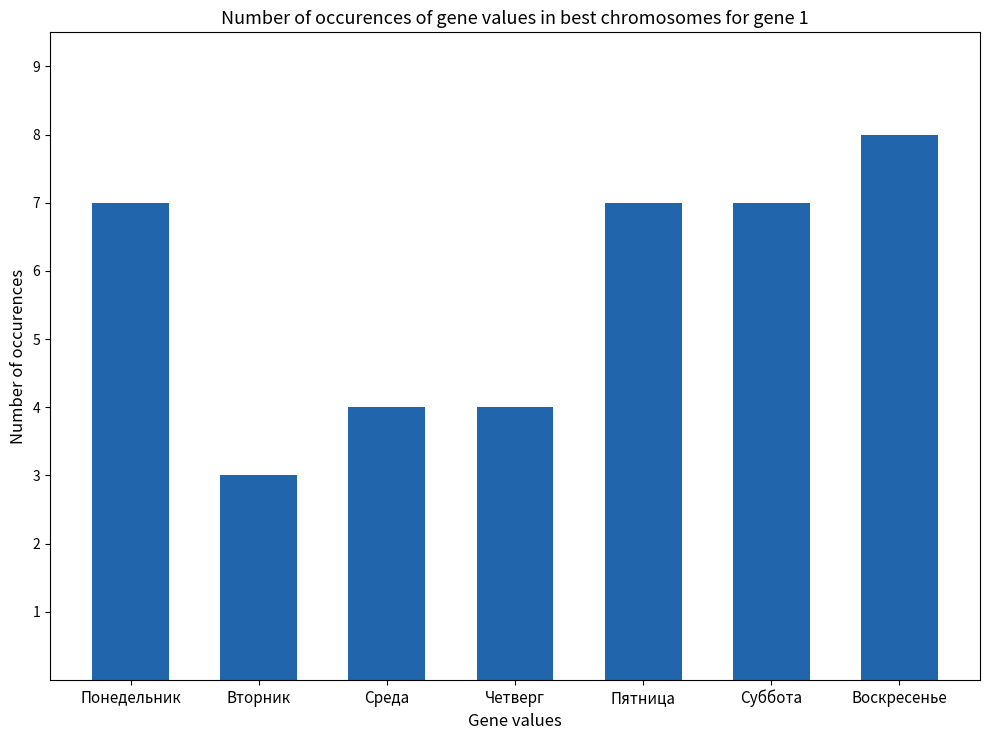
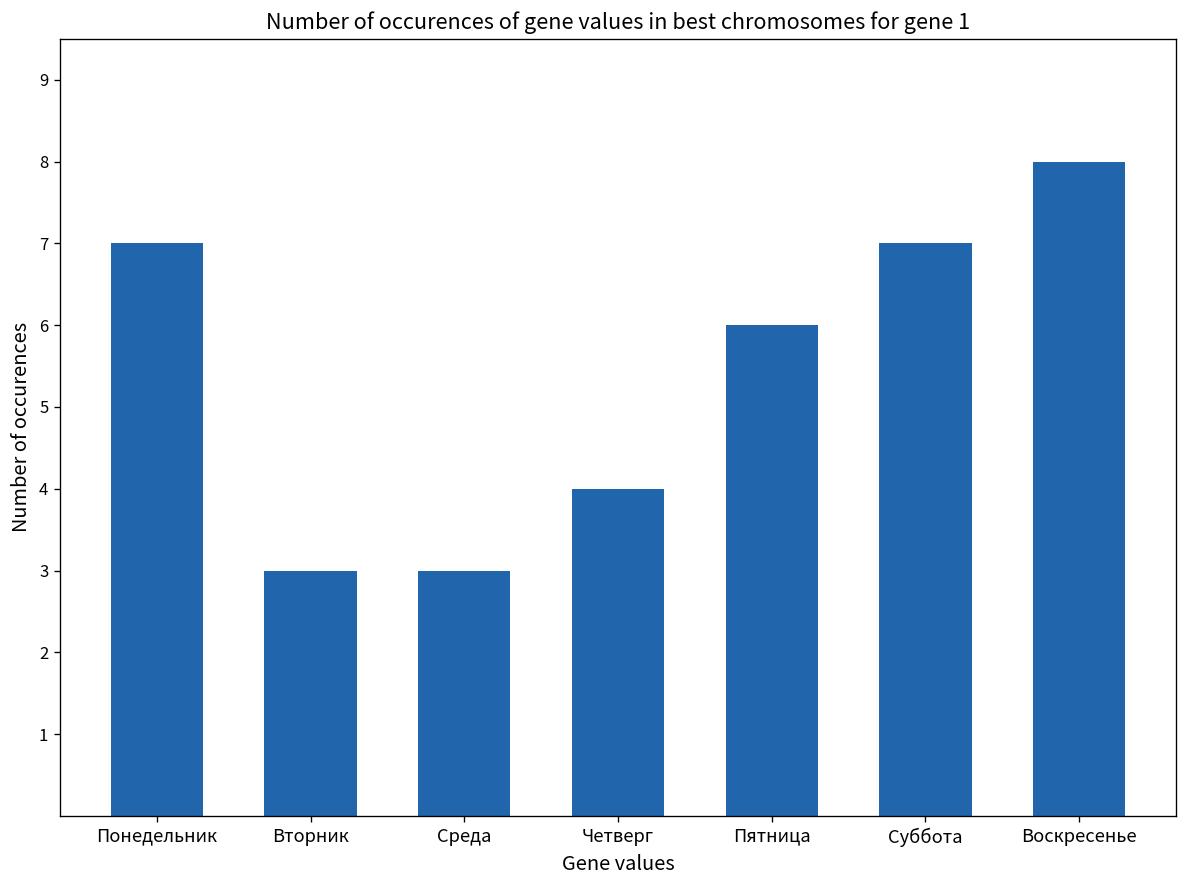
Среда: 4 -> 3
Пятница: 7 -> 6
